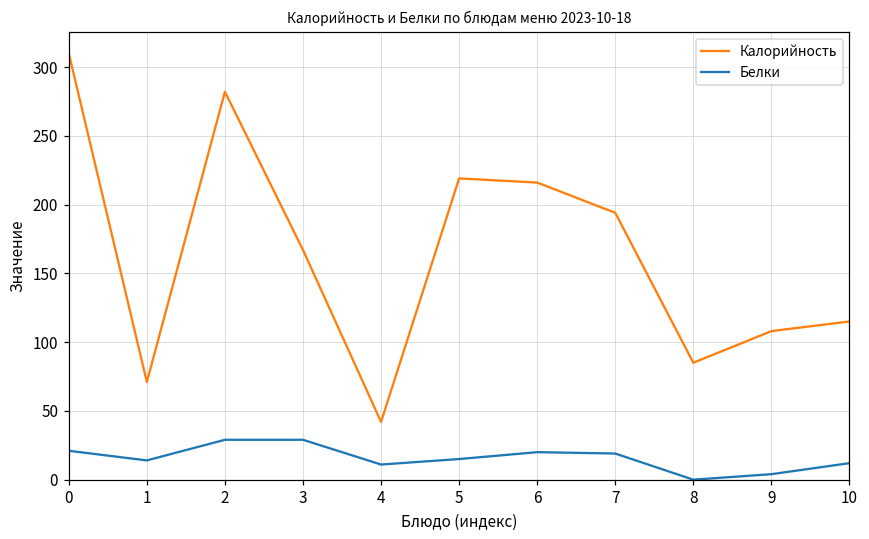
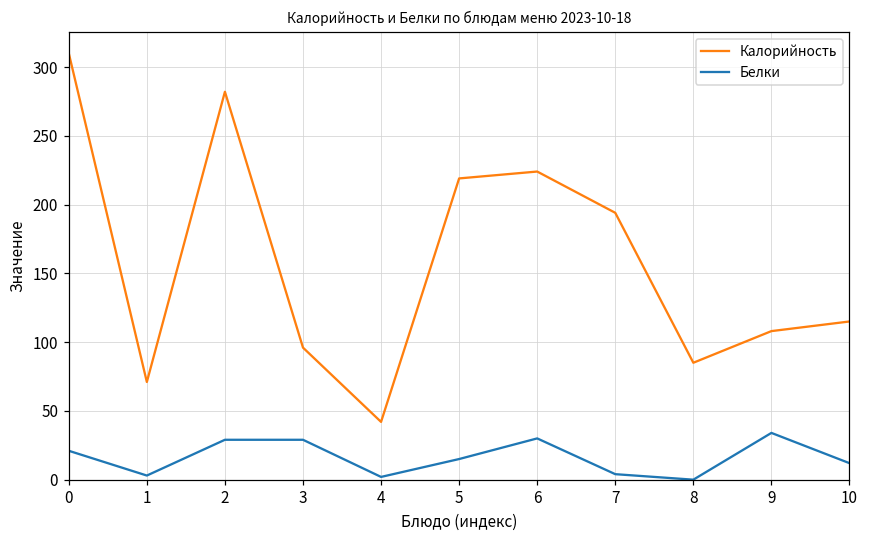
Белки, 1: 14 -> 3
Калорийность, 3: 167 -> 96
Белки, 4: 11 -> 2
Калорийность, 6: 216 -> 224
Белки, 6: 20 -> 30
Белки, 7: 19 -> 4
Белки, 9: 4 -> 34
